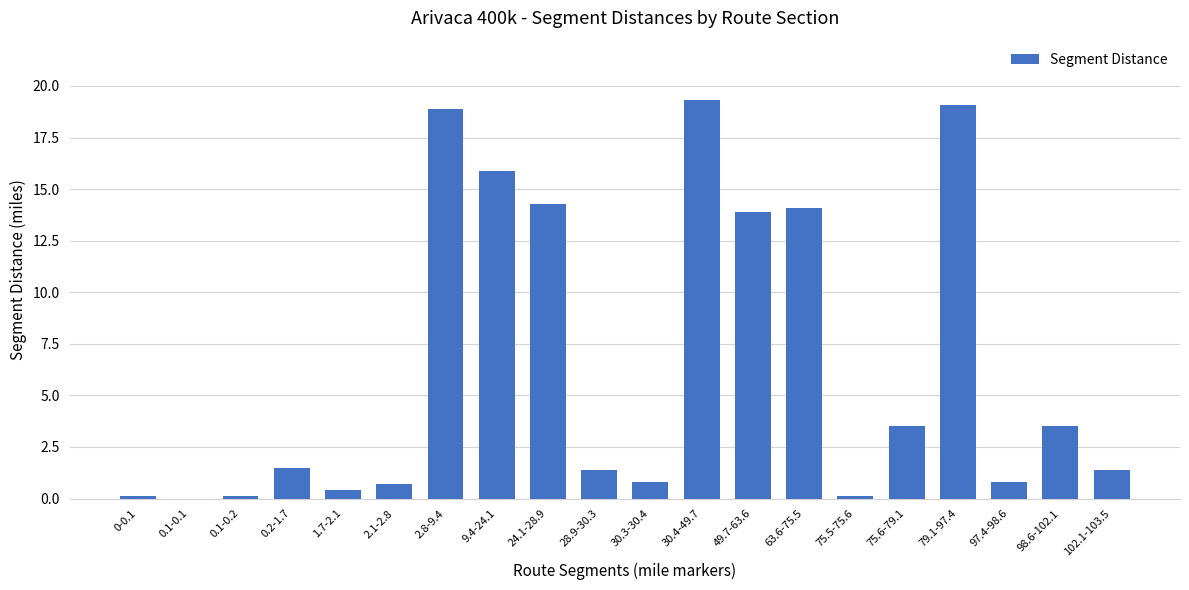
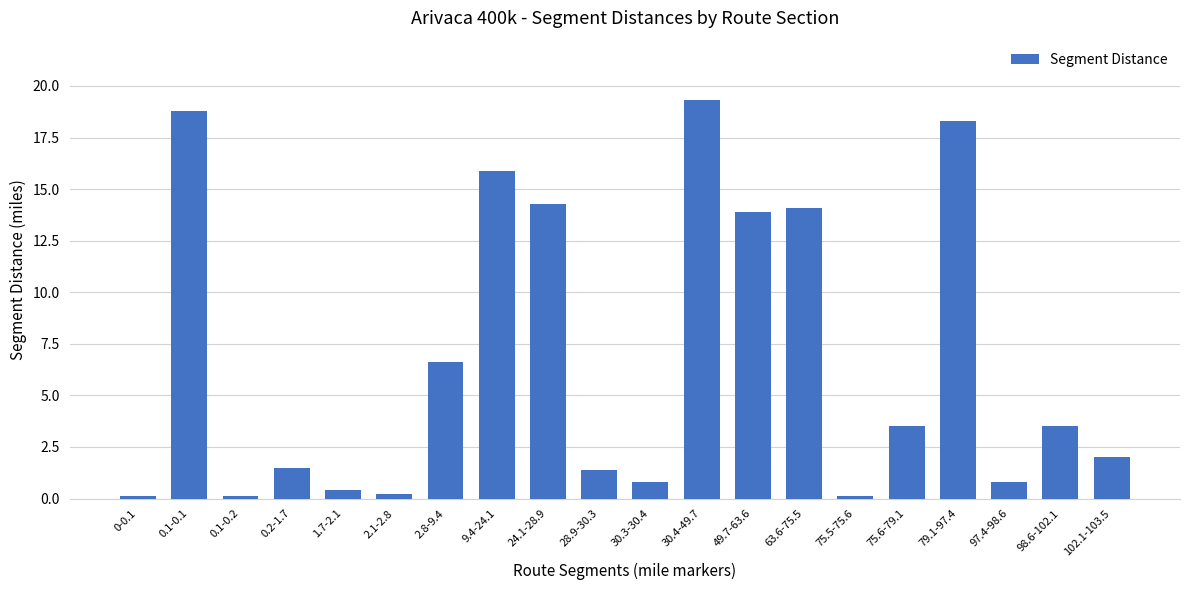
0.1-0.1: 0.0 -> 18.8
2.1-2.8: 0.7 -> 0.2
2.8-9.4: 18.9 -> 6.6
79.1-97.4: 19.1 -> 18.3
102.1-103.5: 1.4 -> 2.0
